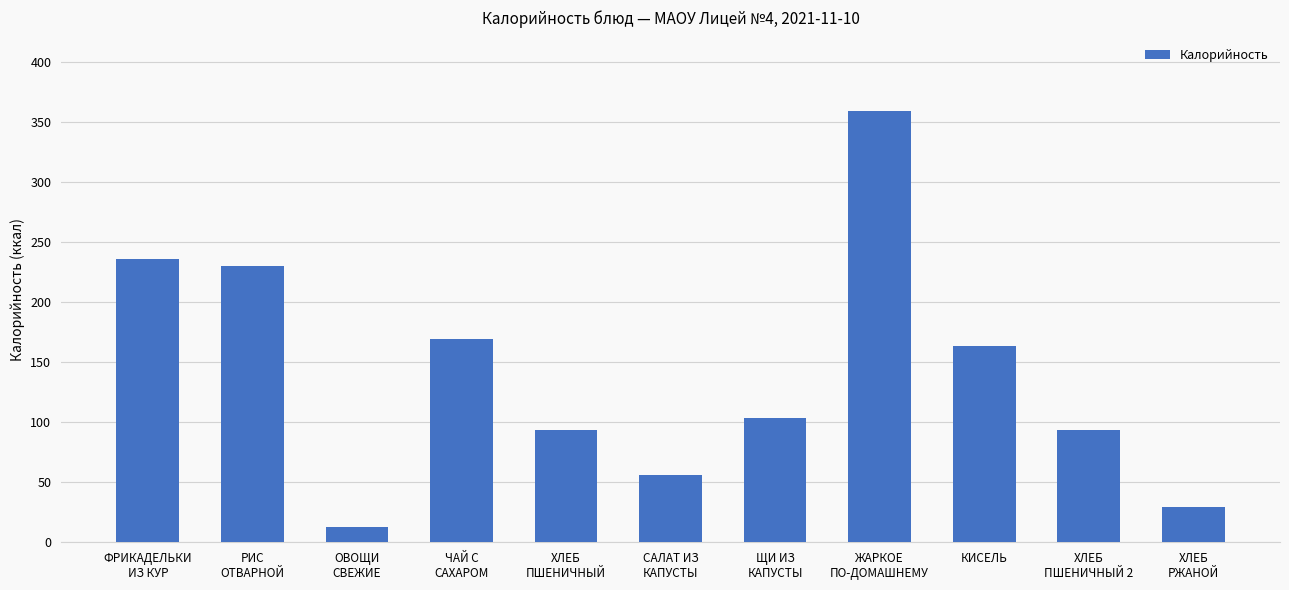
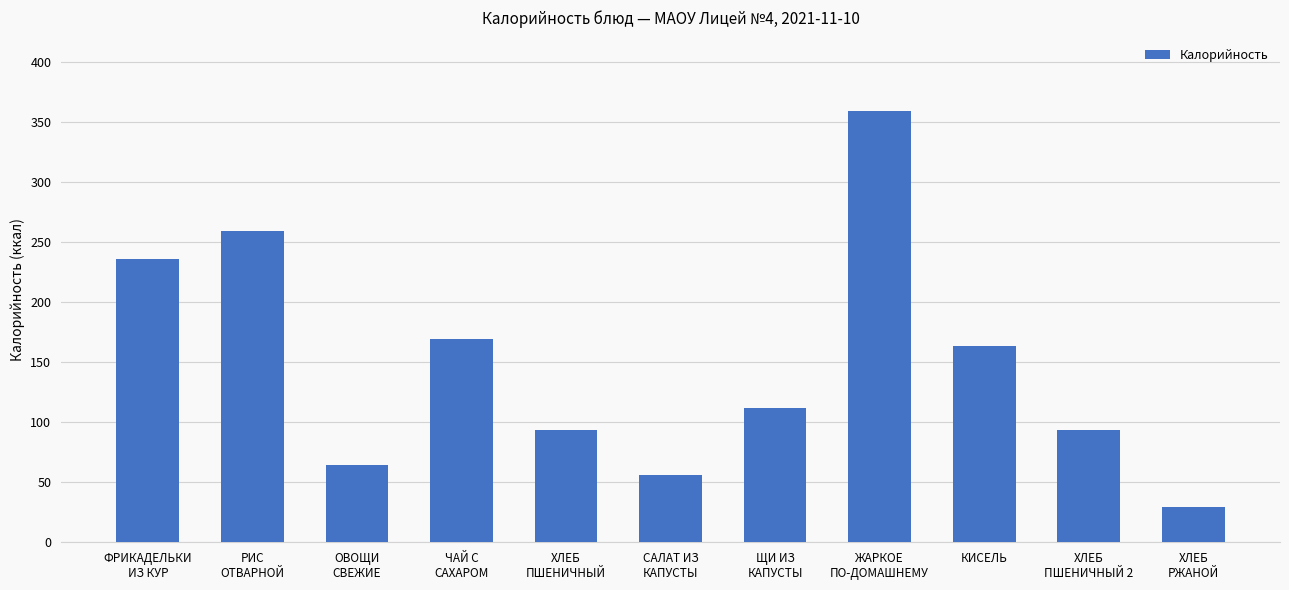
РИС ОТВАРНОЙ: 230 -> 259
ОВОЩИ СВЕЖИЕ: 13 -> 64
ЩИ ИЗ КАПУСТЫ: 103 -> 112
